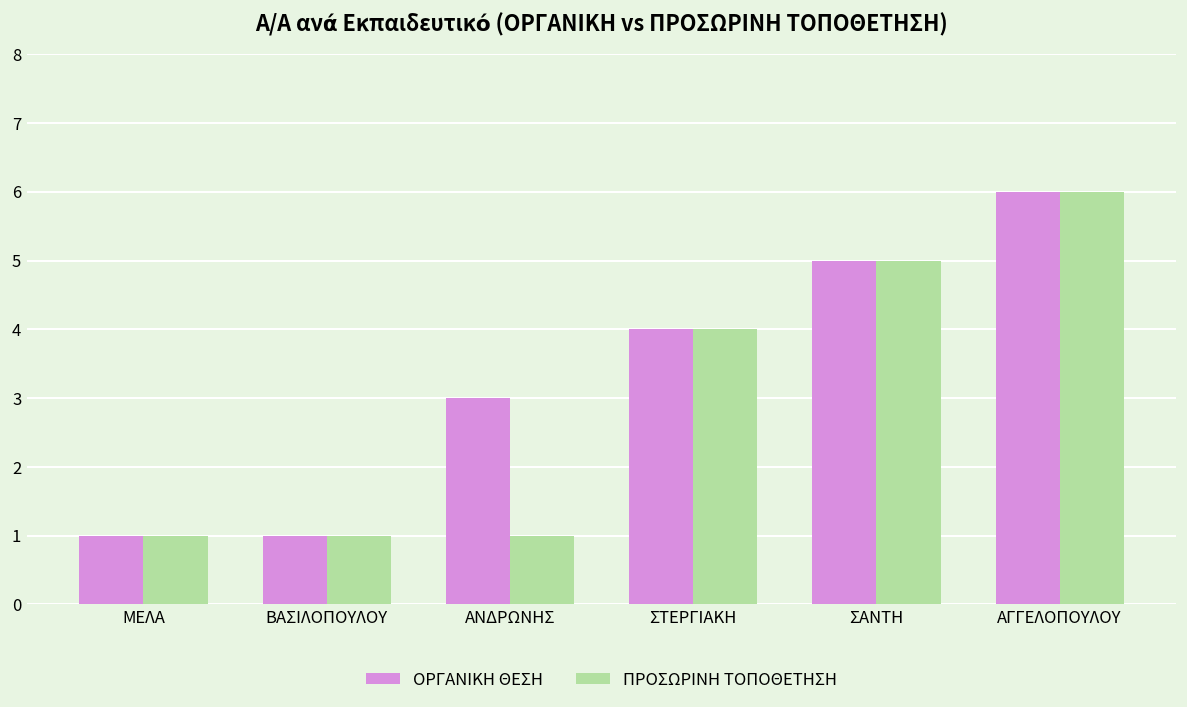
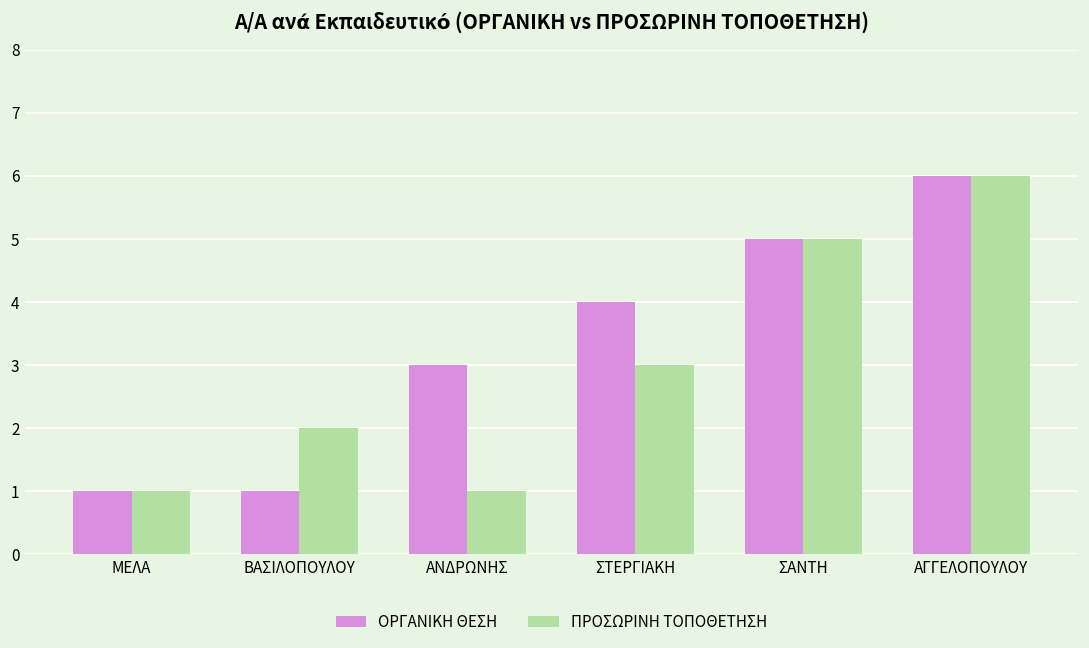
ΠΡΟΣΩΡΙΝΗ ΤΟΠΟΘΕΤΗΣΗ, ΒΑΣΙΛΟΠΟΥΛΟΥ: 1 -> 2
ΠΡΟΣΩΡΙΝΗ ΤΟΠΟΘΕΤΗΣΗ, ΣΤΕΡΓΙΑΚΗ: 4 -> 3
